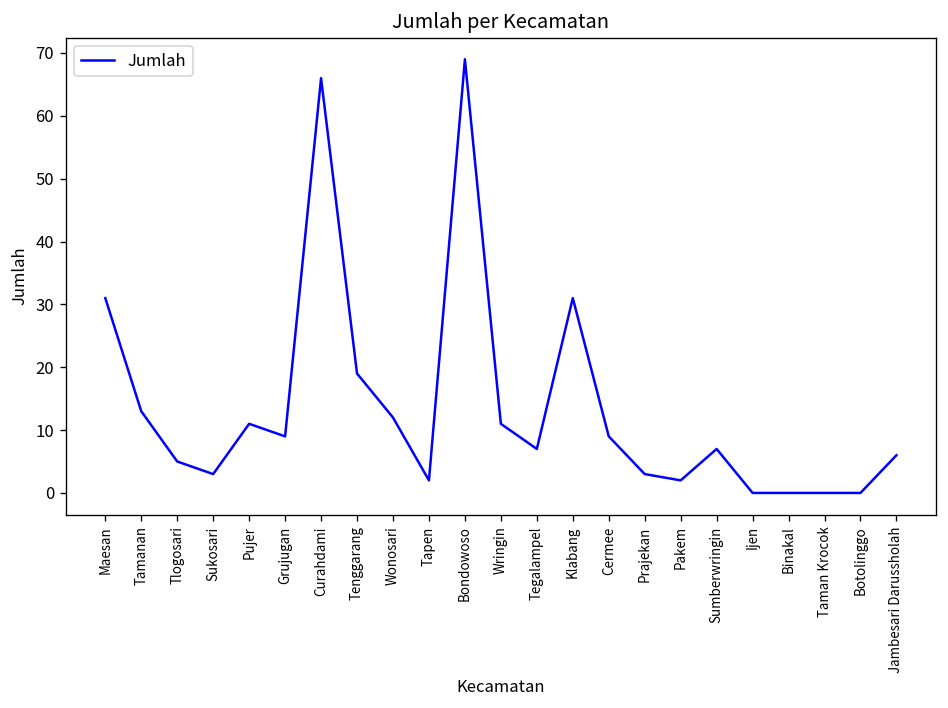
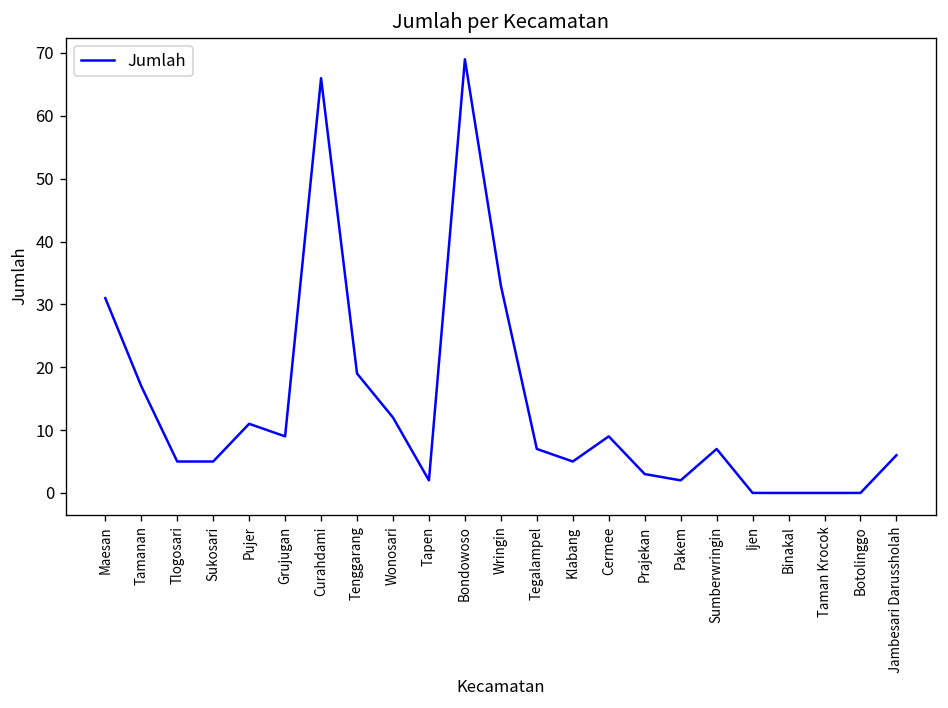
Tamanan: 13 -> 17
Sukosari: 3 -> 5
Wringin: 11 -> 33
Klabang: 31 -> 5
